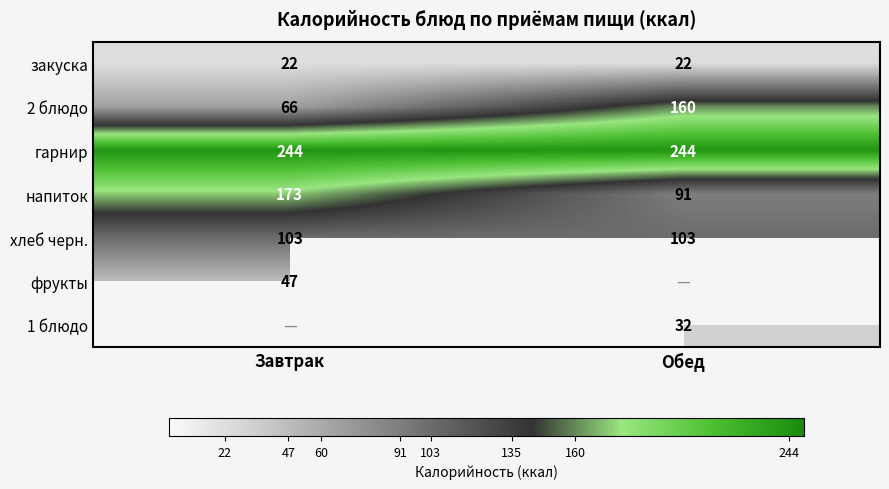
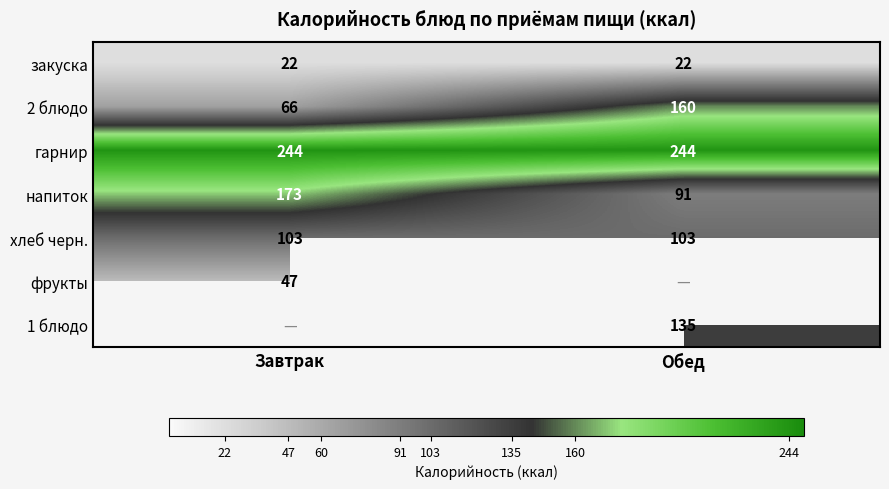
1 блюдо, Обед: 32 -> 135
